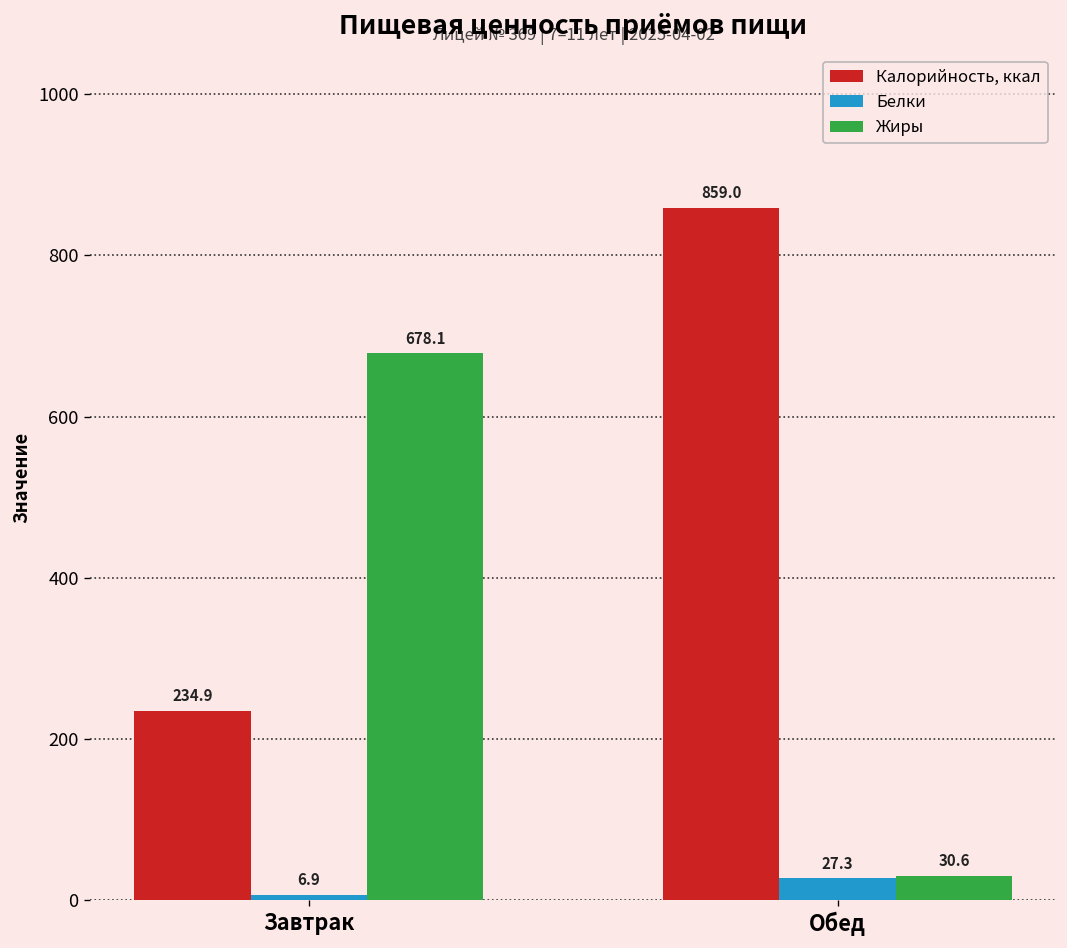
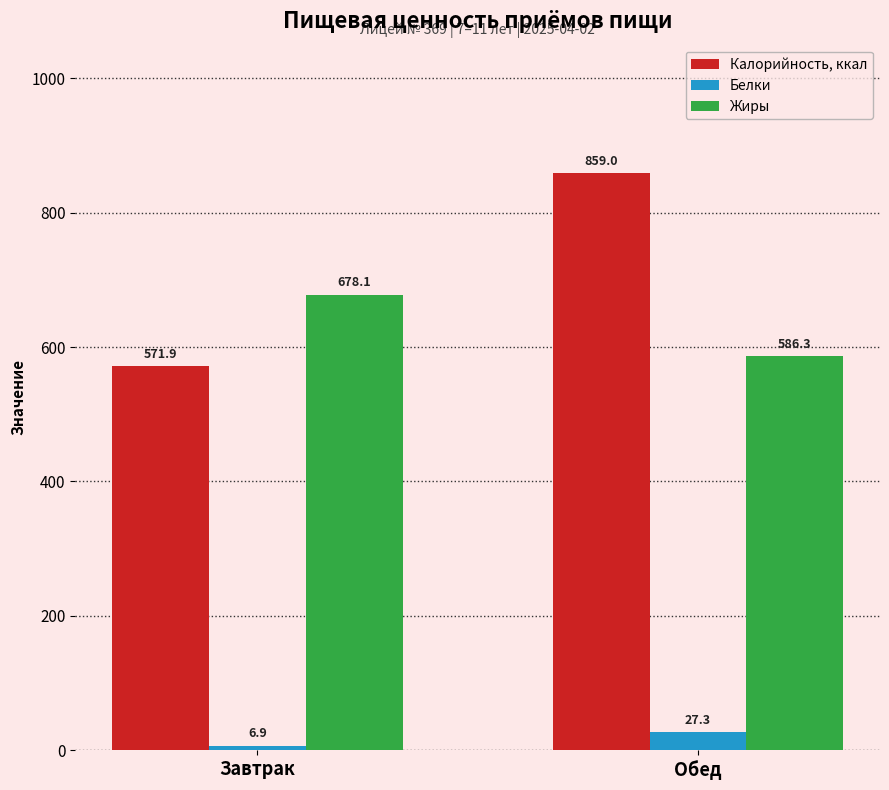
Калорийность, ккал, Завтрак: 234.9 -> 571.9
Жиры, Обед: 30.6 -> 586.3
